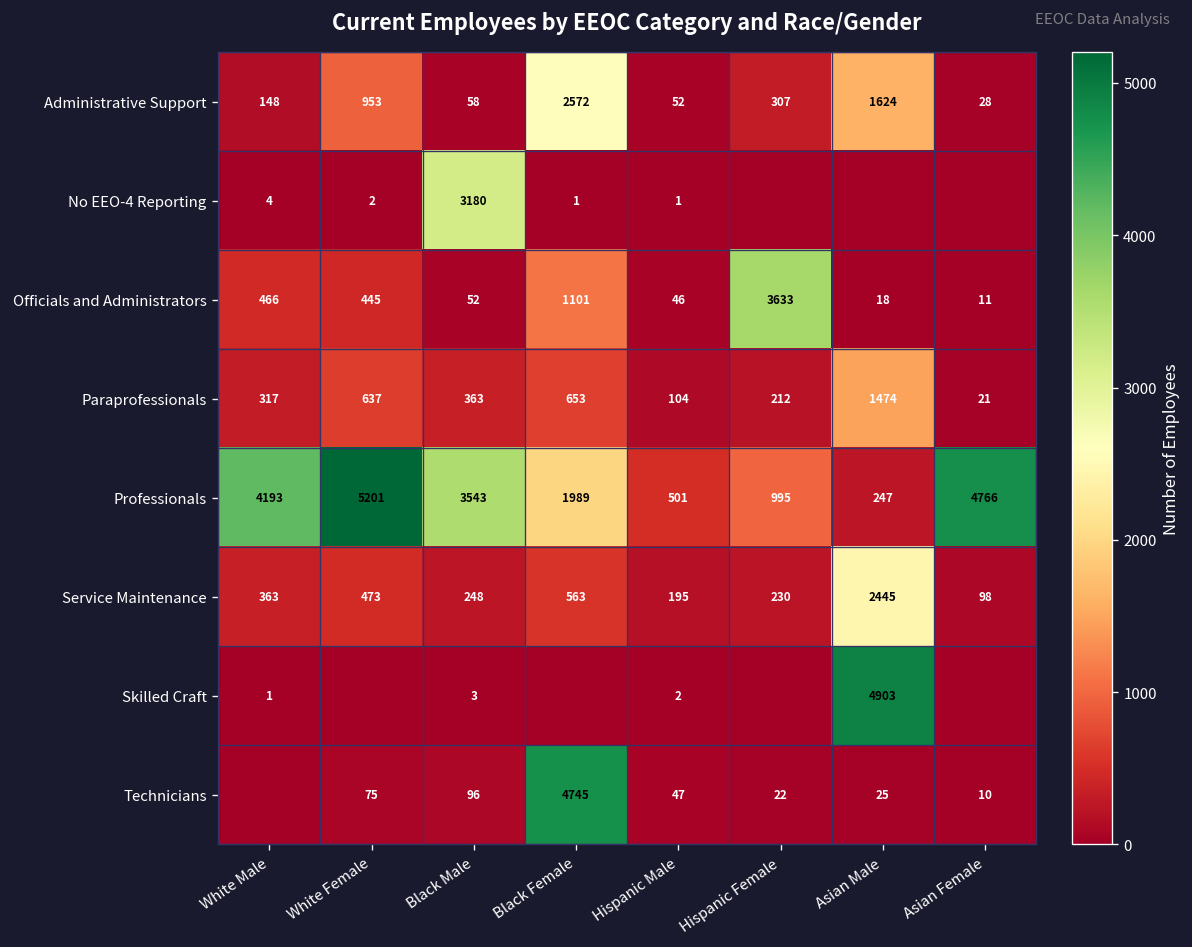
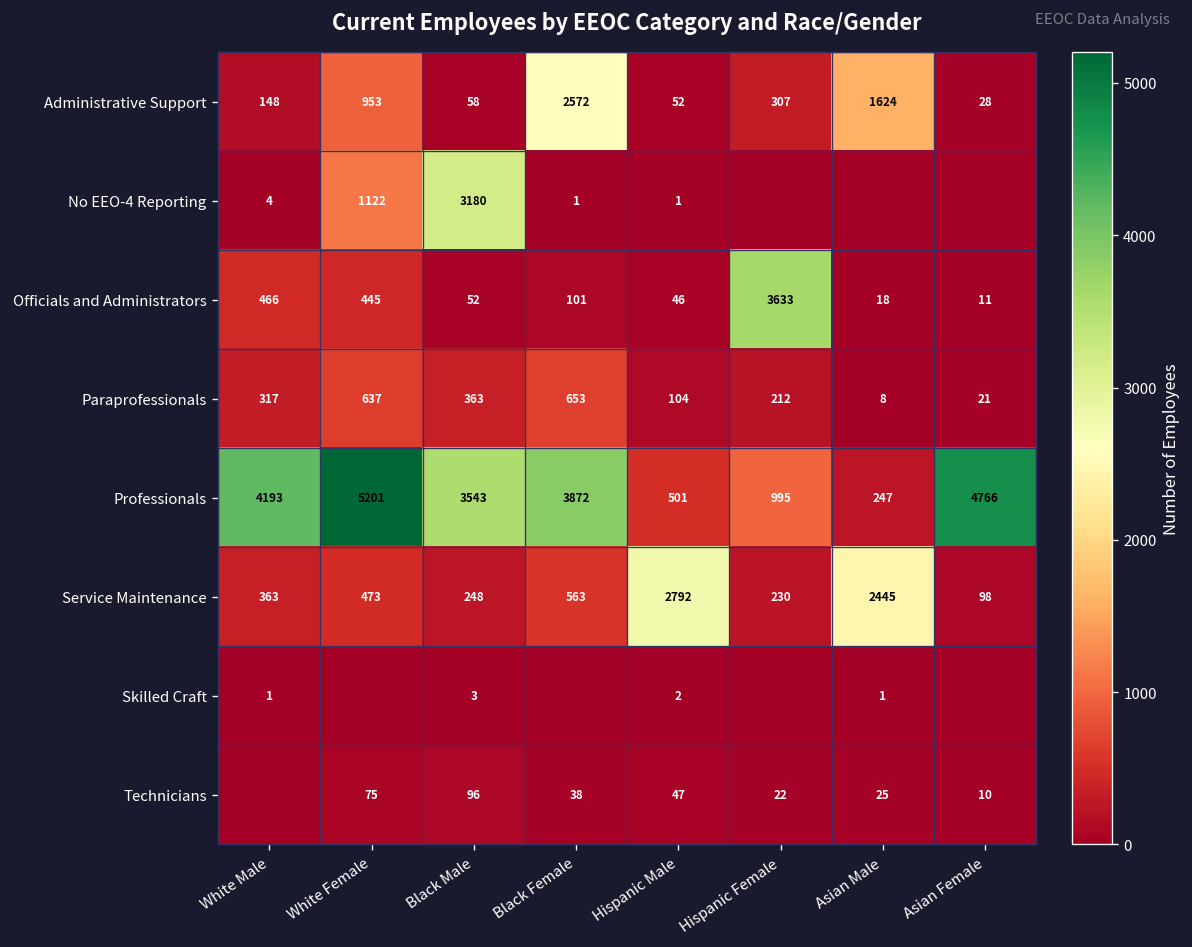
No EEO-4 Reporting, White Female: 2 -> 1122
Officials and Administrators, Black Female: 1101 -> 101
Paraprofessionals, Asian Male: 1474 -> 8
Professionals, Black Female: 1989 -> 3872
Service Maintenance, Hispanic Male: 195 -> 2792
Skilled Craft, Asian Male: 4903 -> 1
Technicians, Black Female: 4745 -> 38
